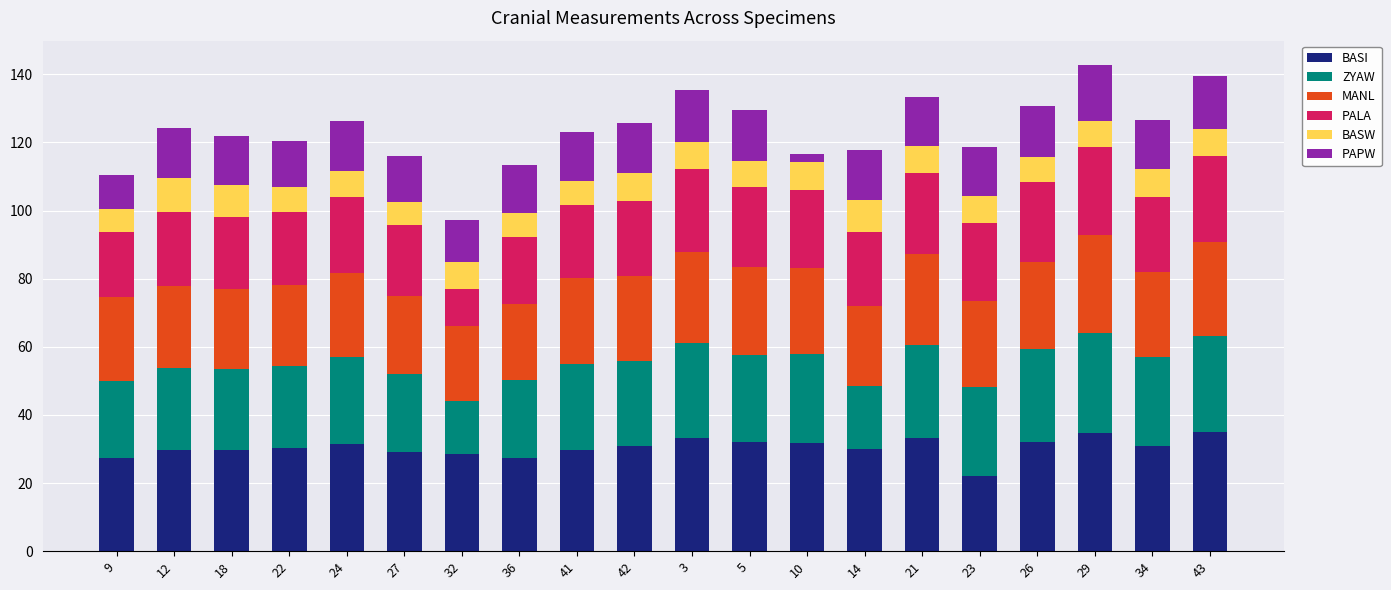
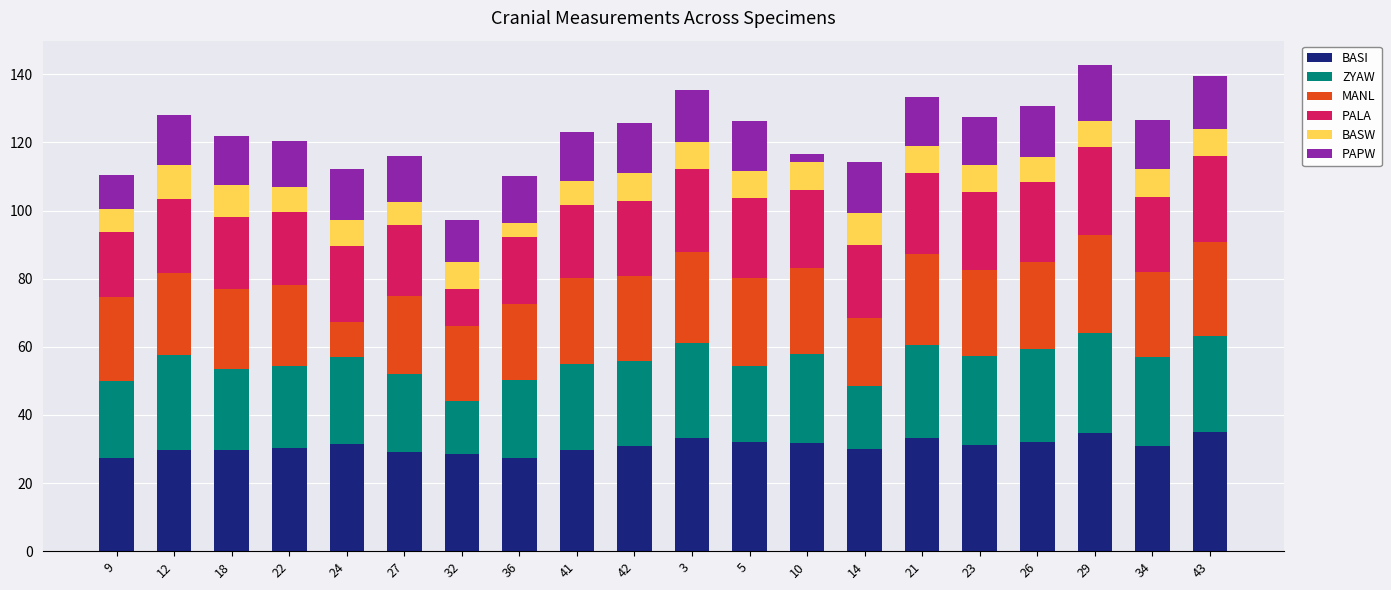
ZYAW, 12: 24 -> 28
MANL, 24: 25 -> 10
BASW, 36: 7 -> 4
ZYAW, 5: 25 -> 22
MANL, 14: 24 -> 20
BASI, 23: 22 -> 31
